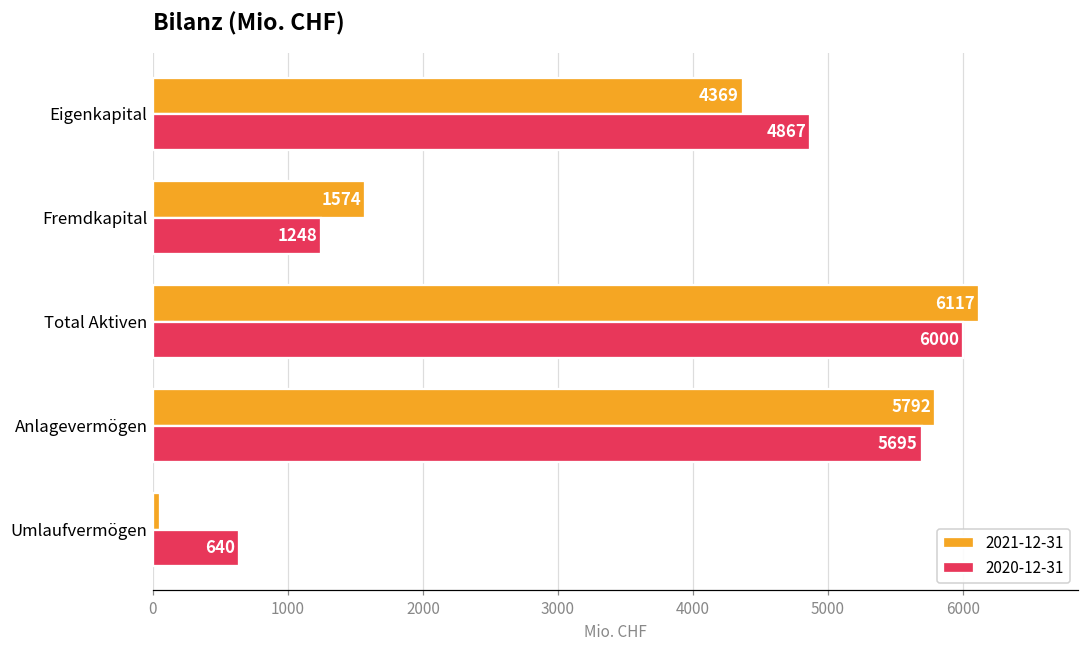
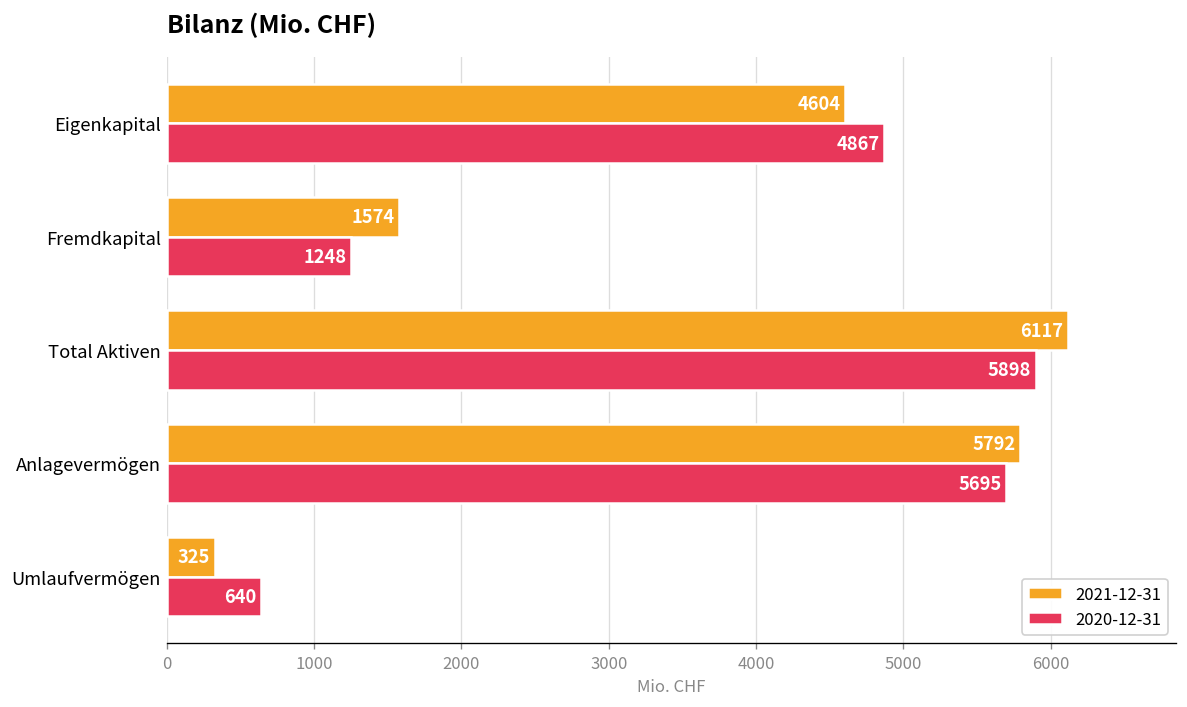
2021-12-31, Eigenkapital: 4369 -> 4604
2020-12-31, Total Aktiven: 6000 -> 5898
2021-12-31, Umlaufvermögen: 50 -> 330
